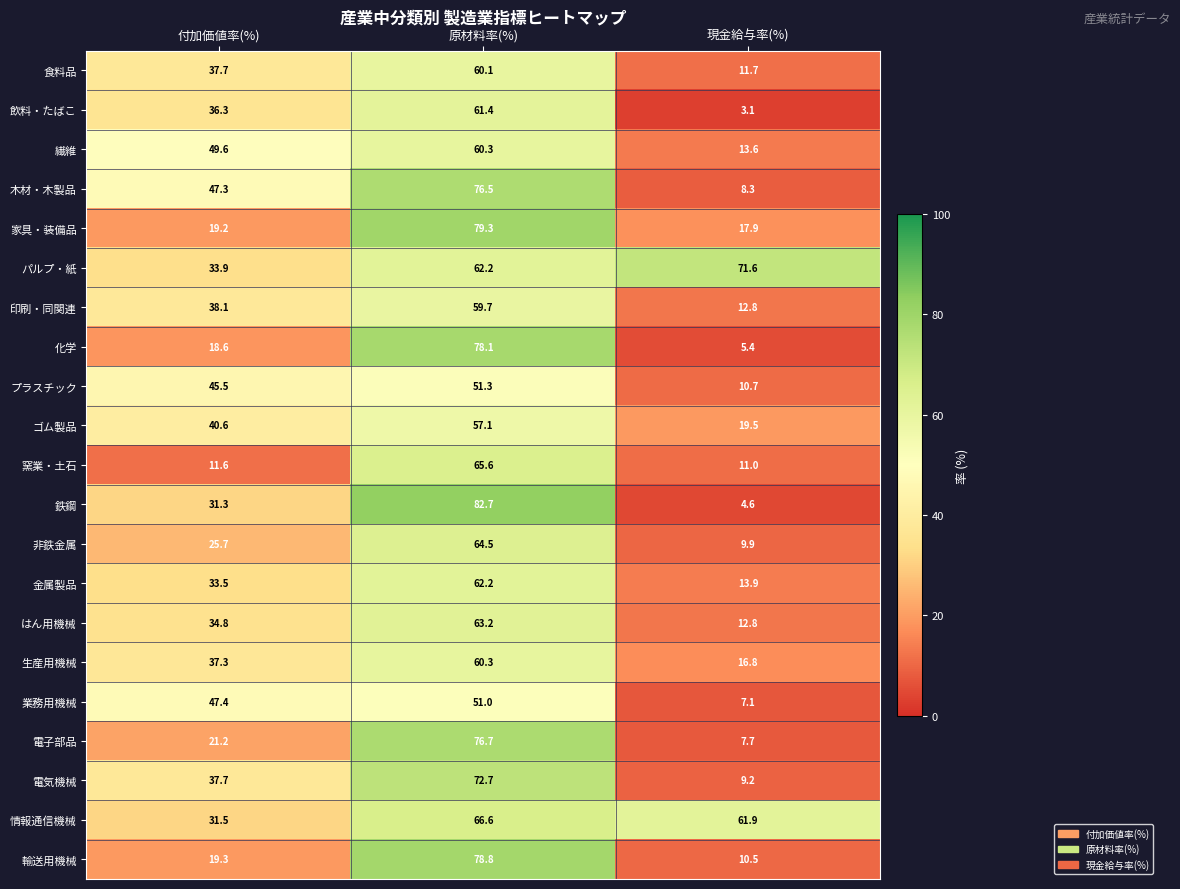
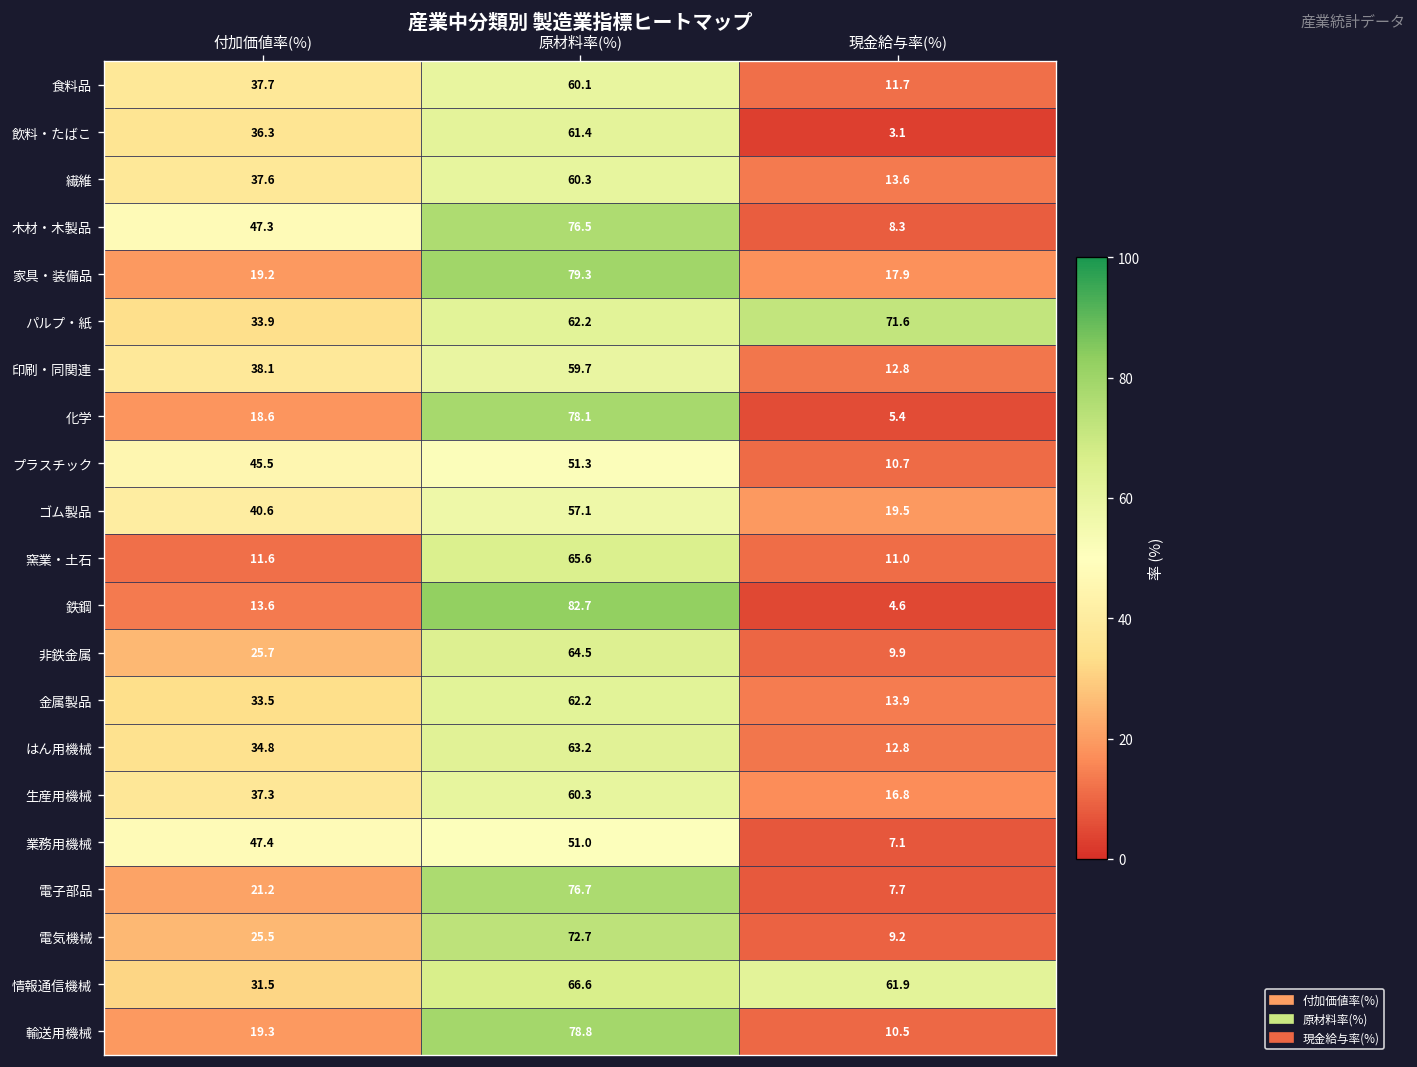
繊維, 付加価値率(%): 49.6 -> 37.6
鉄鋼, 付加価値率(%): 31.3 -> 13.6
電気機械, 付加価値率(%): 37.7 -> 25.5
